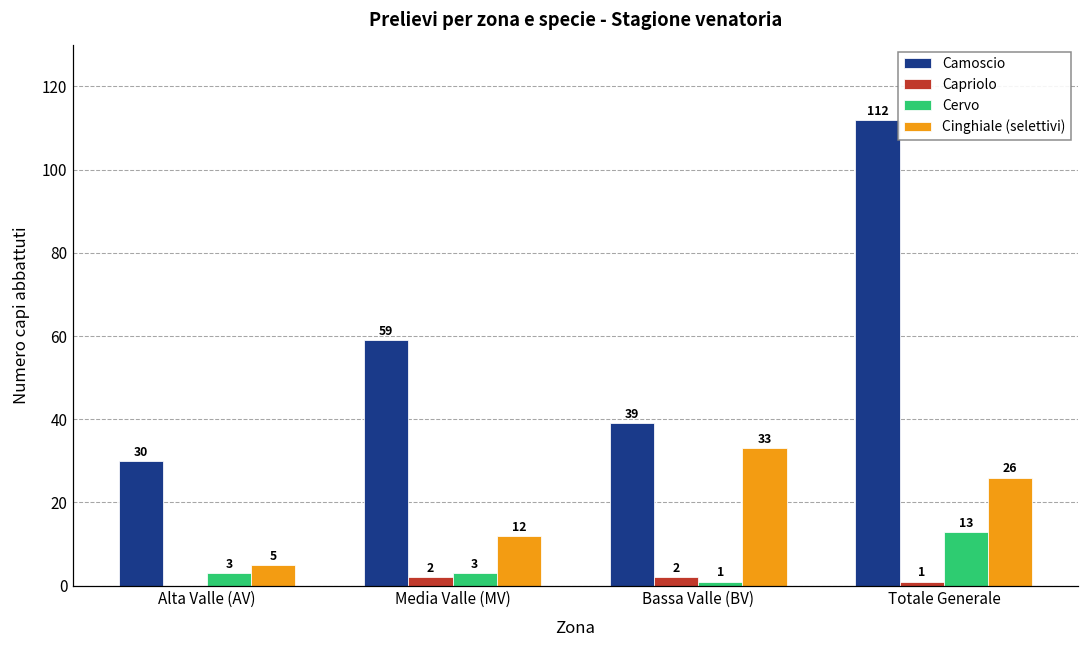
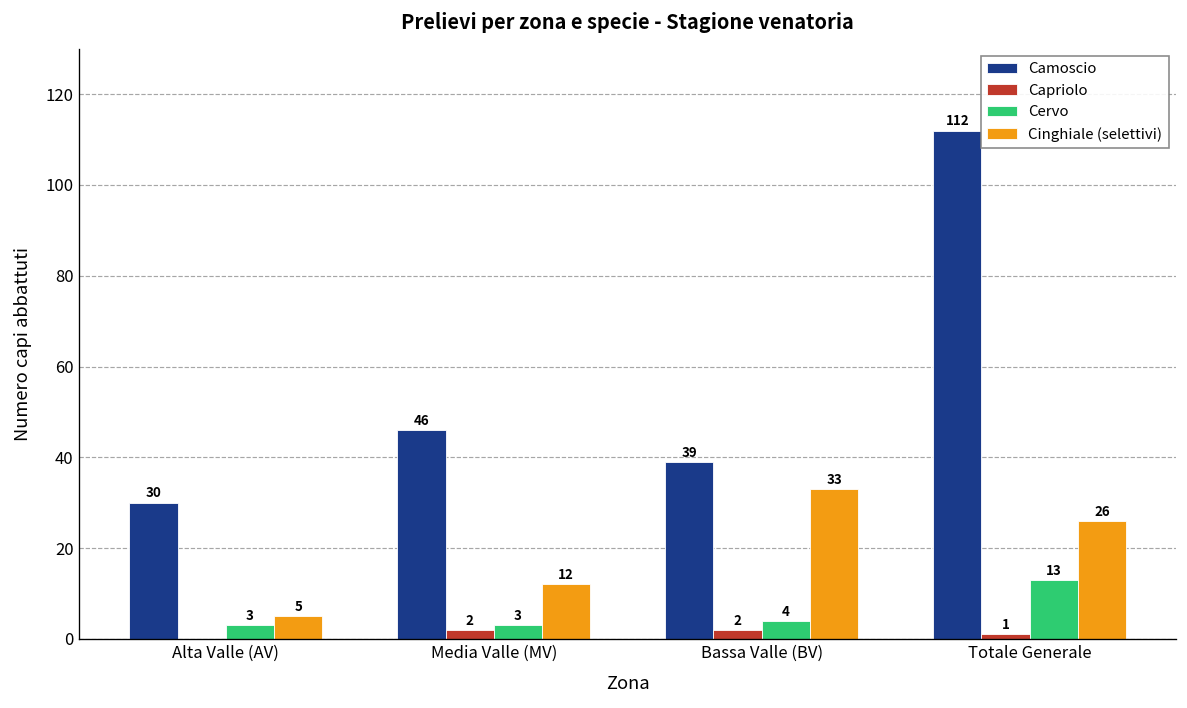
Camoscio, Media Valle (MV): 59 -> 46
Cervo, Bassa Valle (BV): 1 -> 4
